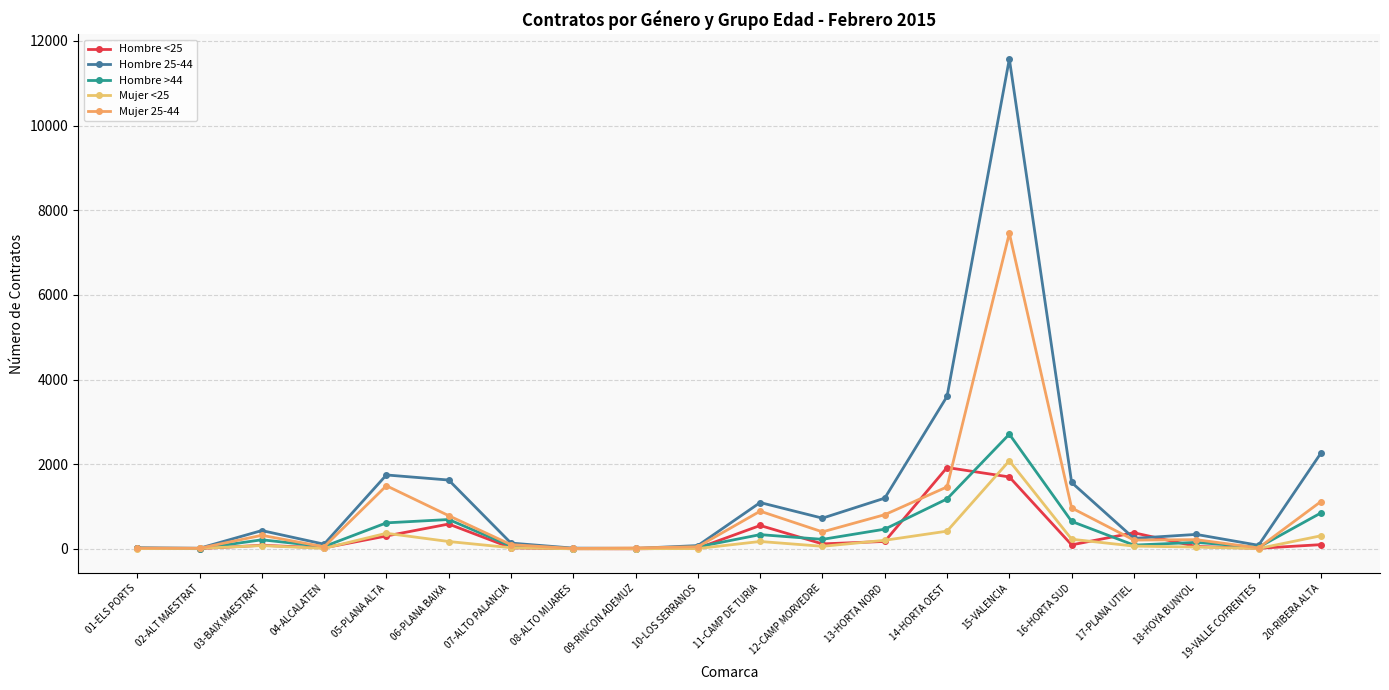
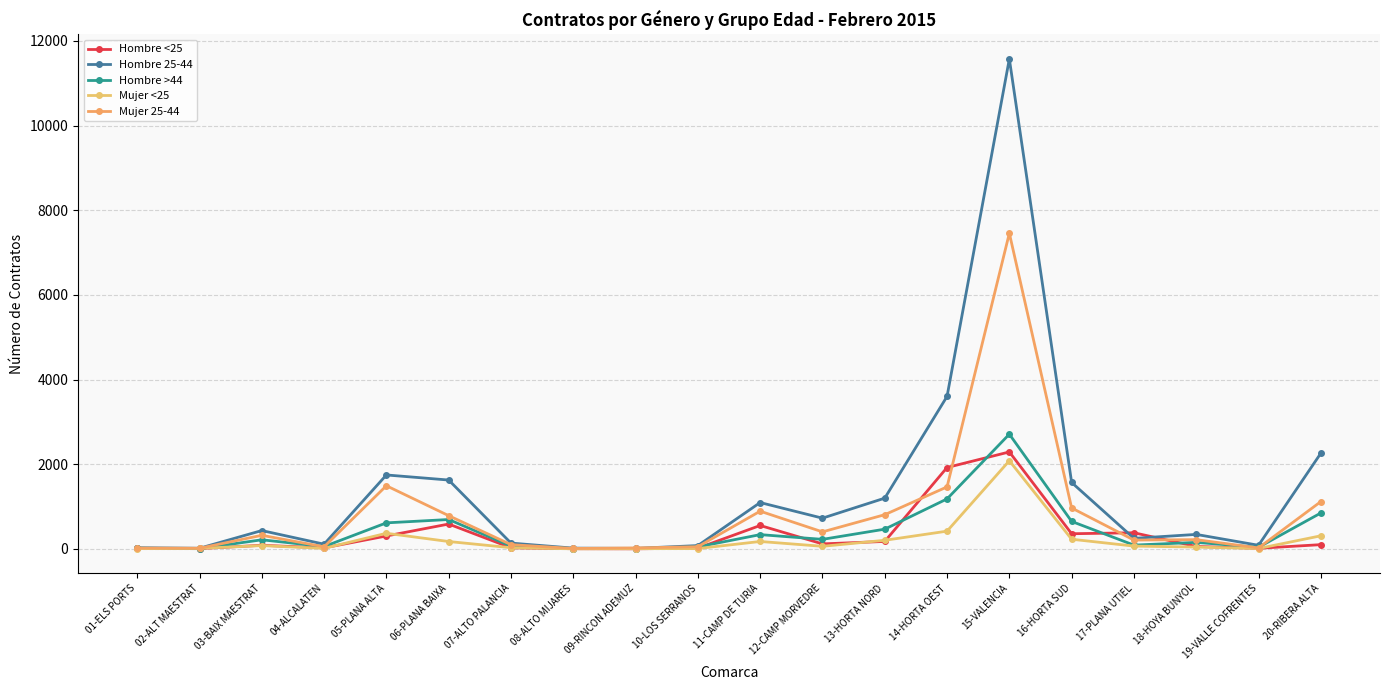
Hombre <25, 15-VALENCIA: 1700 -> 2300
Hombre <25, 16-HORTA SUD: 100 -> 400
